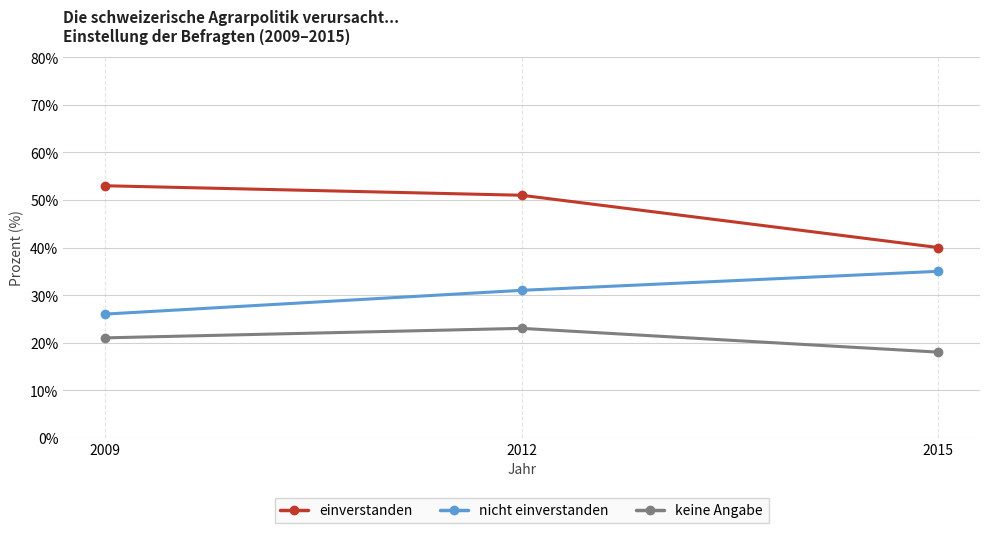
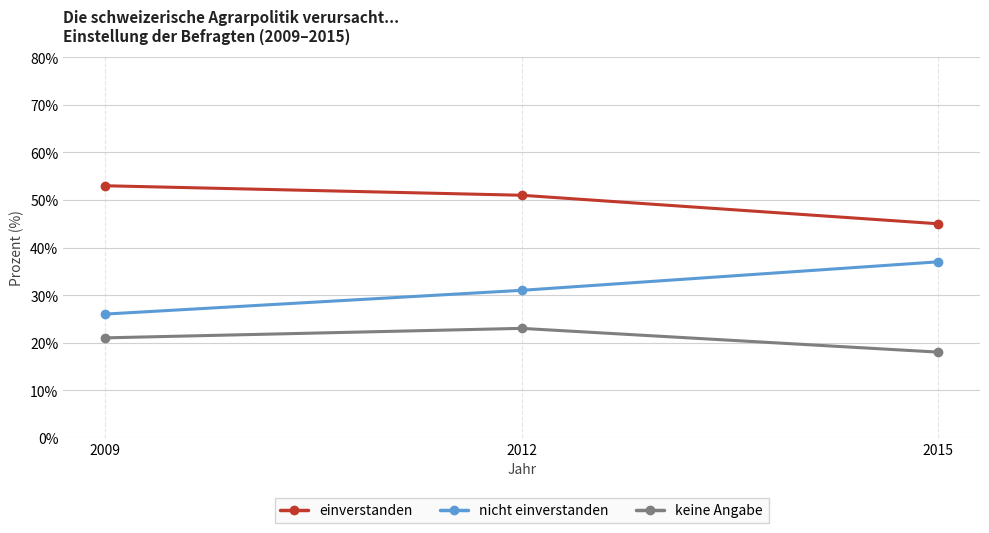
einverstanden, 2015: 40% -> 45%
nicht einverstanden, 2015: 35% -> 37%
